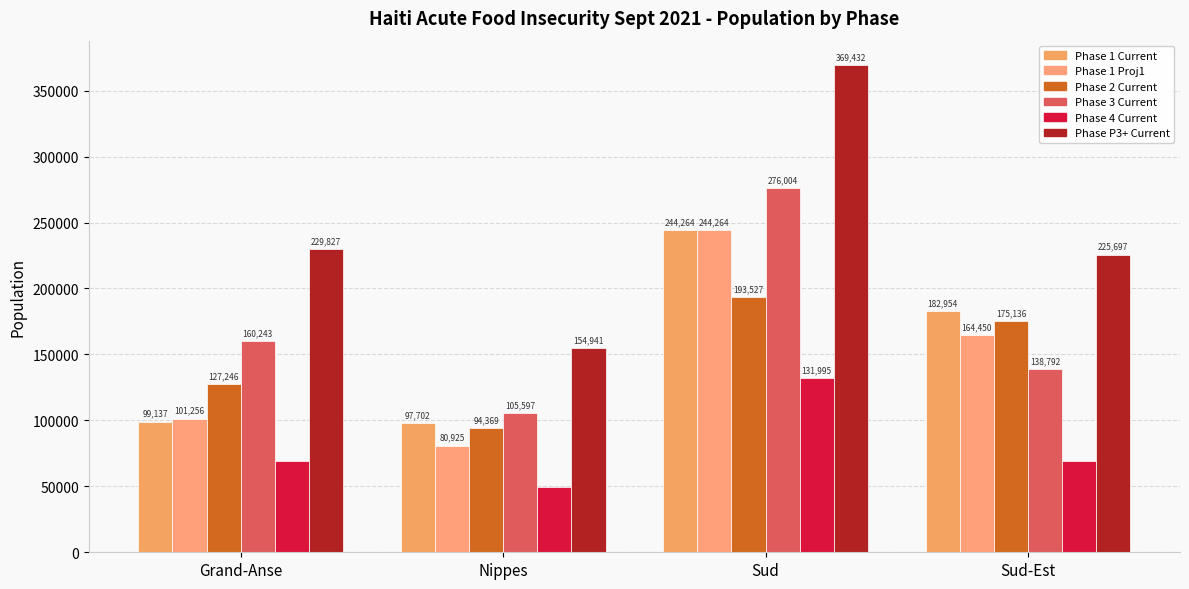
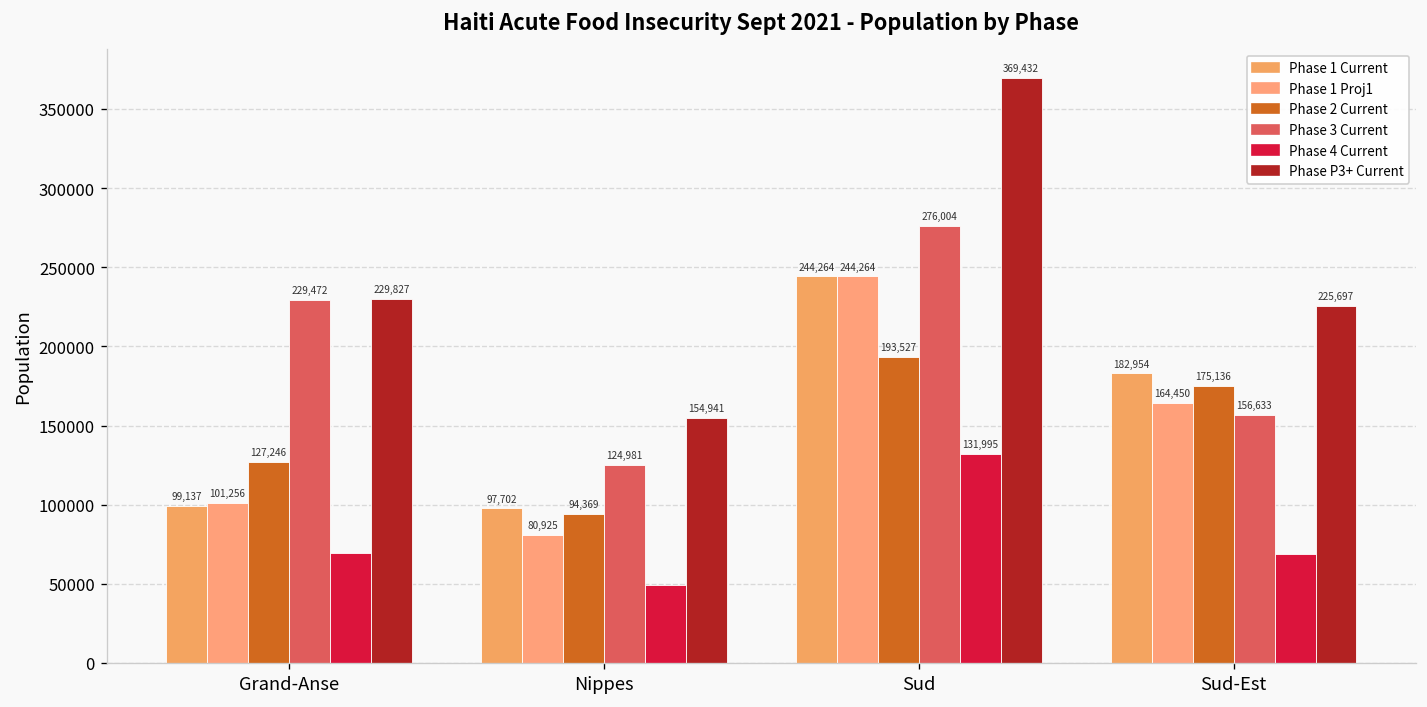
Phase 3 Current, Grand-Anse: 160,243 -> 229,472
Phase 3 Current, Nippes: 105,597 -> 124,981
Phase 3 Current, Sud-Est: 138,792 -> 156,633
